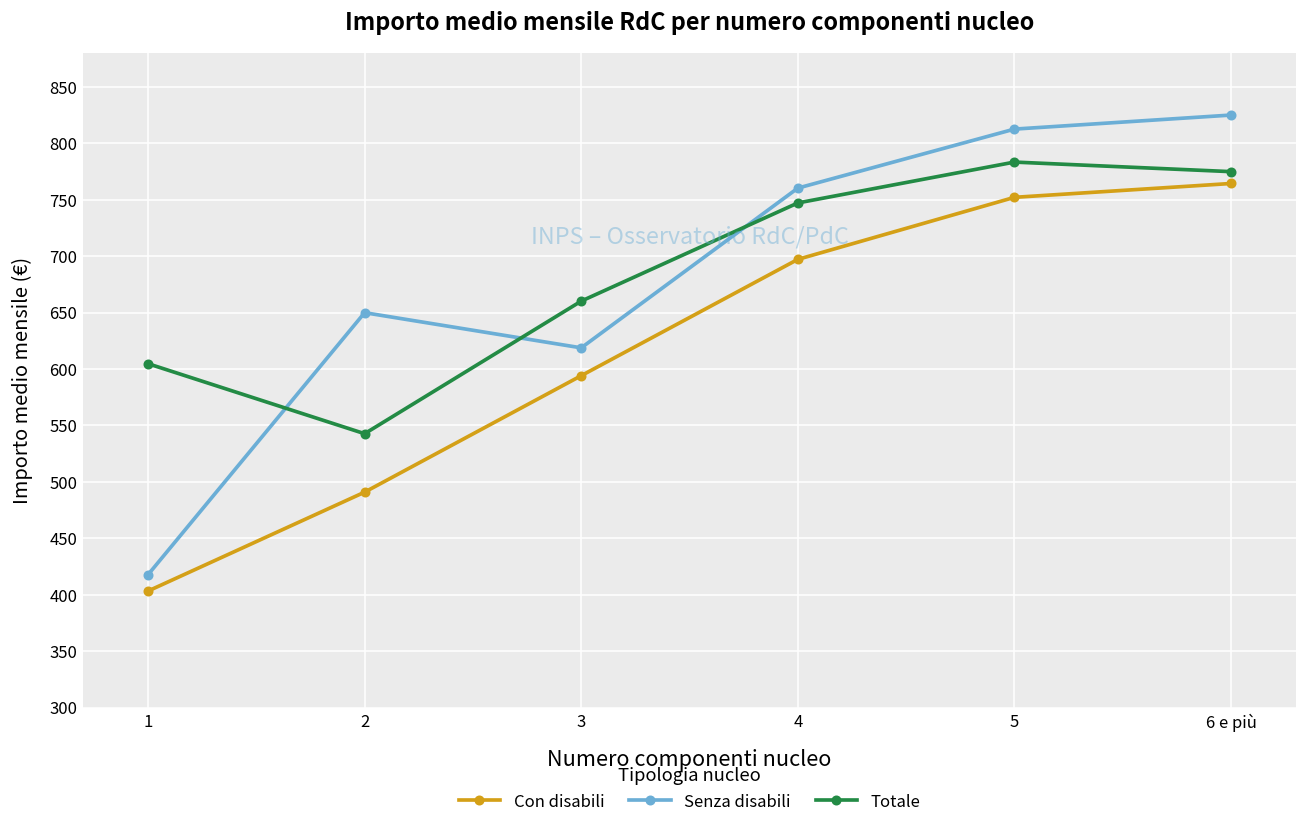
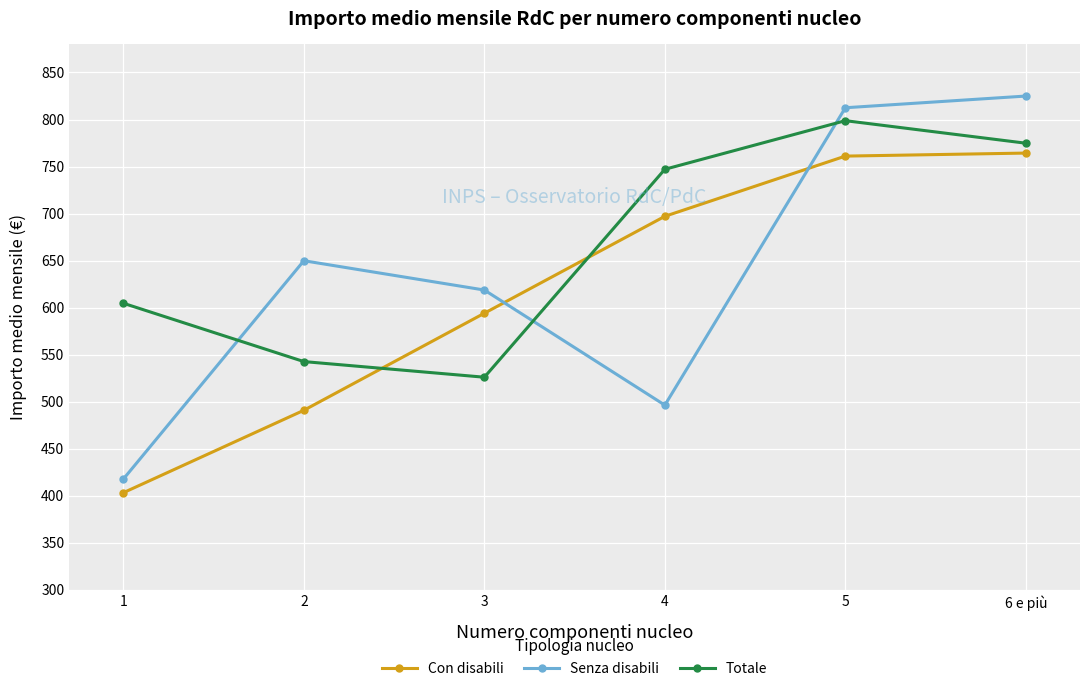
Totale, 3: 660 -> 530
Senza disabili, 4: 760 -> 500
Con disabili, 5: 750 -> 760
Totale, 5: 780 -> 800
